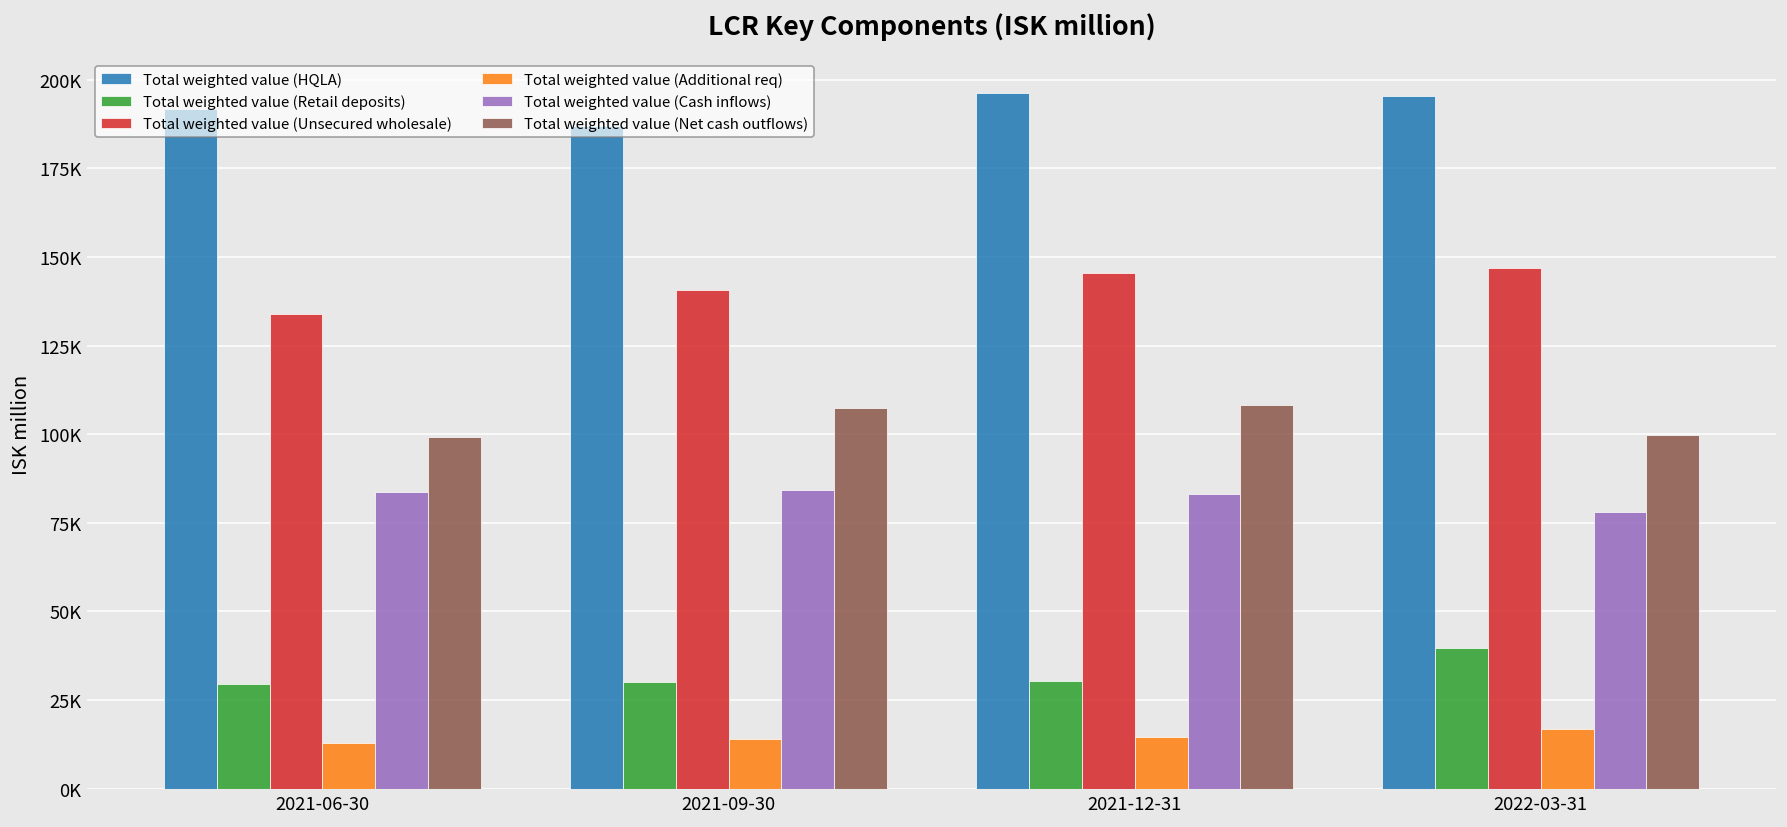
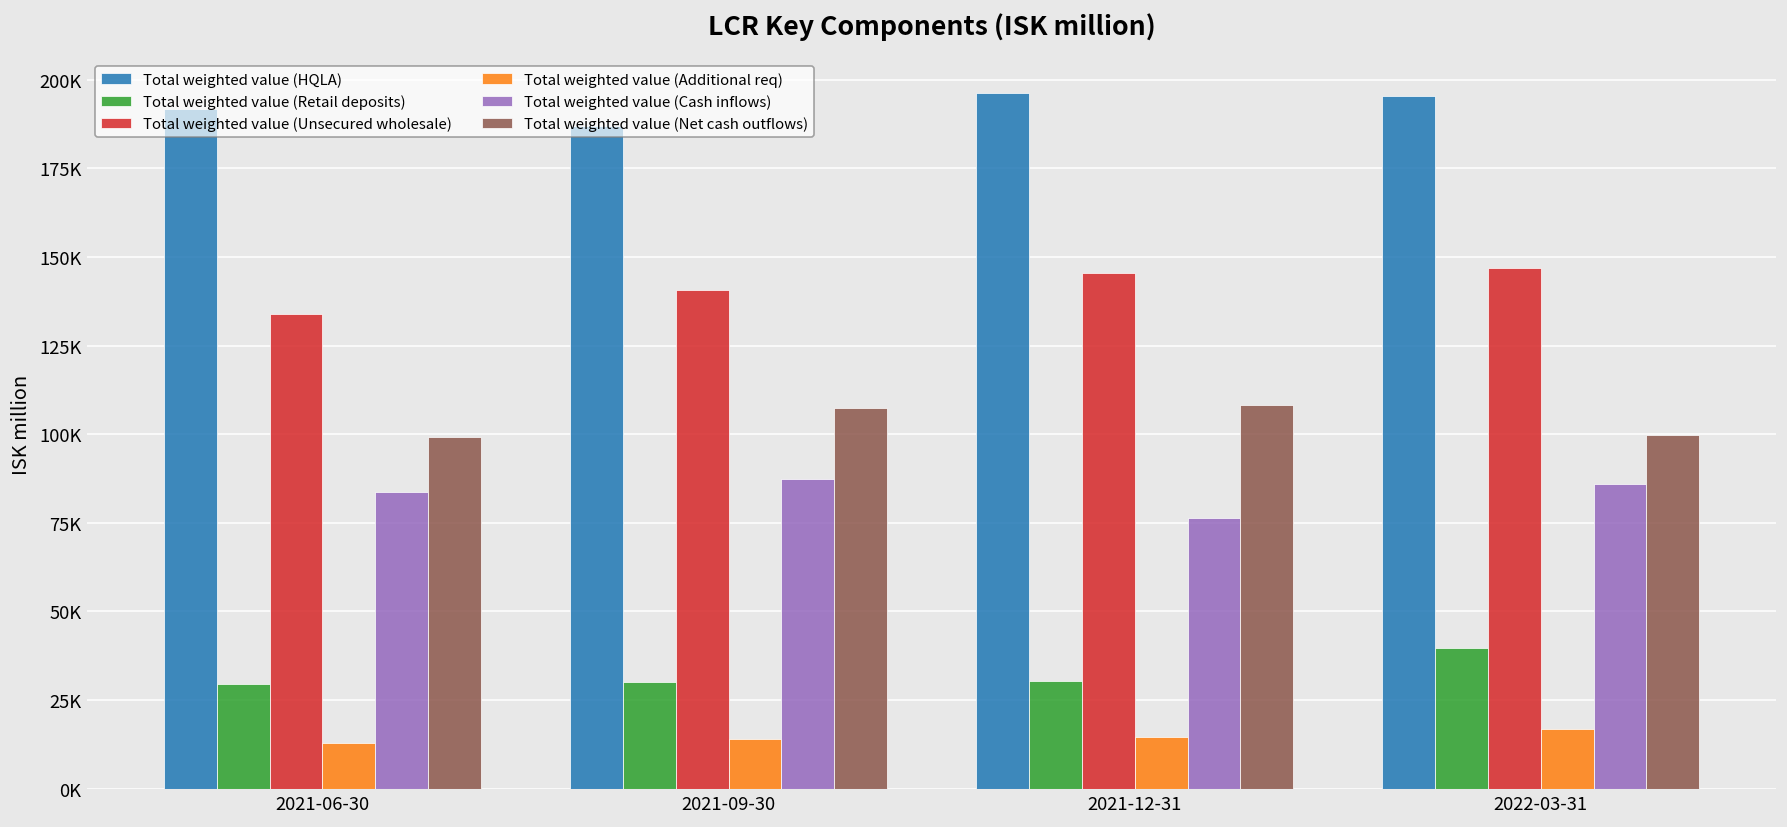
Total weighted value (Cash inflows), 2021-09-30: 84000 -> 87000
Total weighted value (Cash inflows), 2021-12-31: 83000 -> 76000
Total weighted value (Cash inflows), 2022-03-31: 78000 -> 86000
